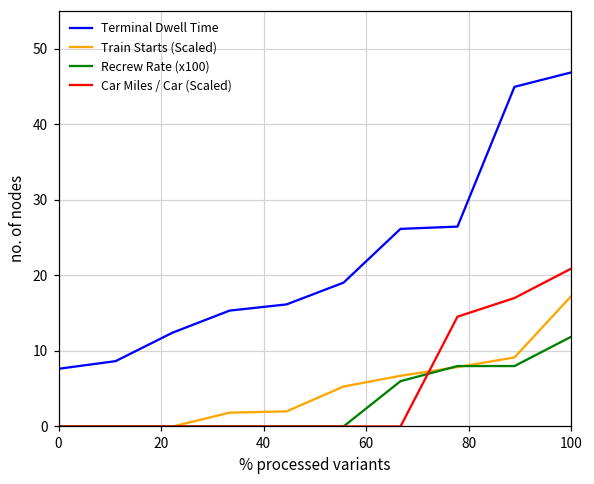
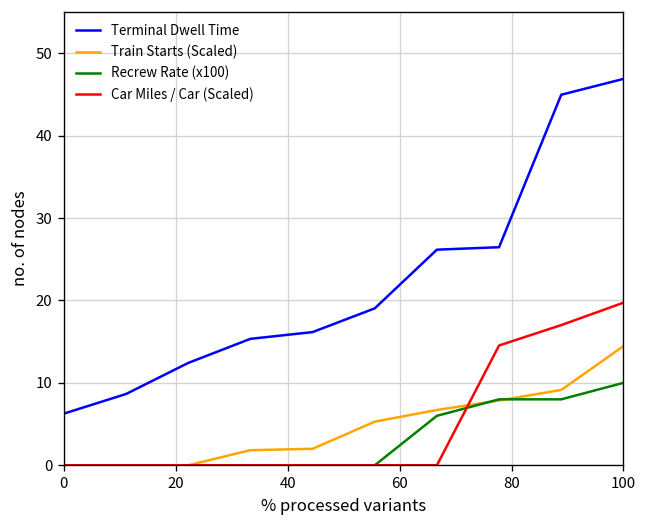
Terminal Dwell Time, 0: 8 -> 6
Train Starts (Scaled), 100: 17 -> 14
Recrew Rate (x100), 100: 12 -> 10
Car Miles / Car (Scaled), 100: 21 -> 20
